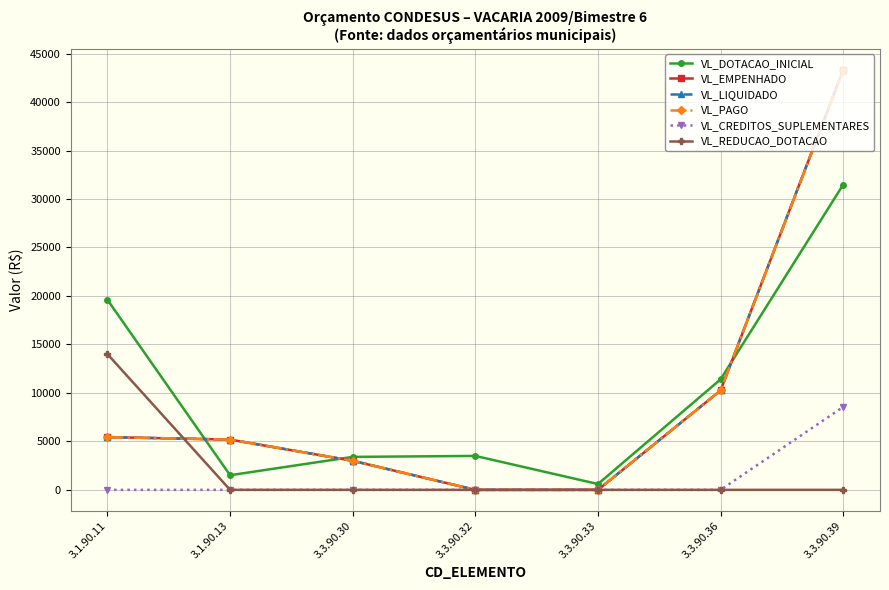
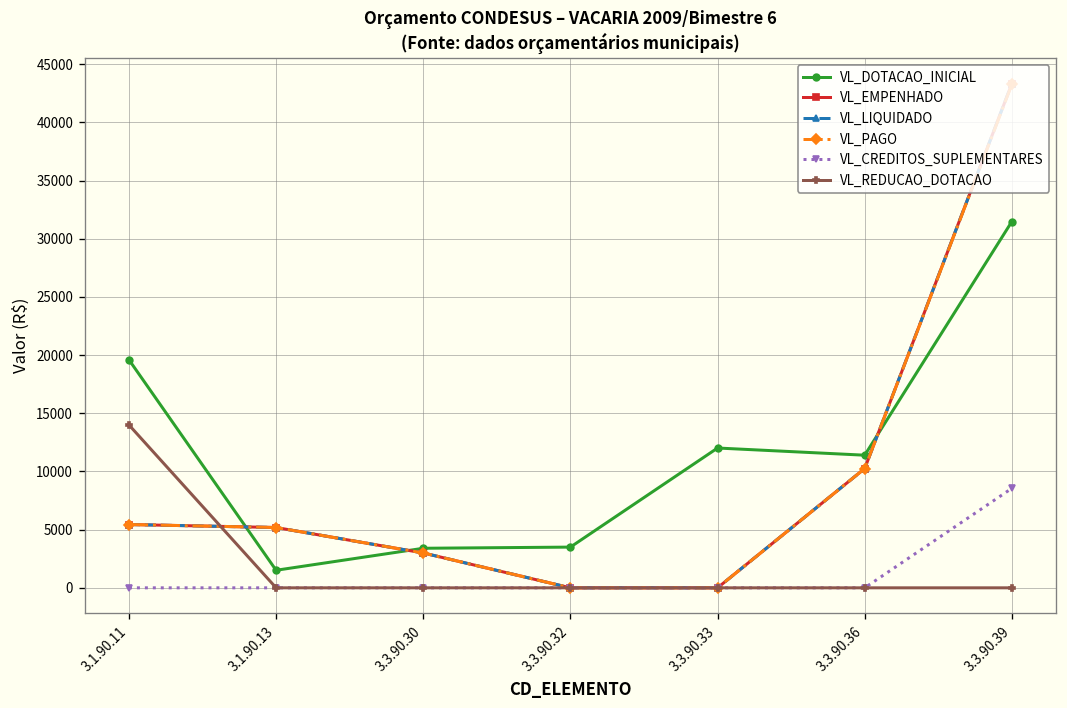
VL_DOTACAO_INICIAL, 3.3.90.33: 1000 -> 12000
